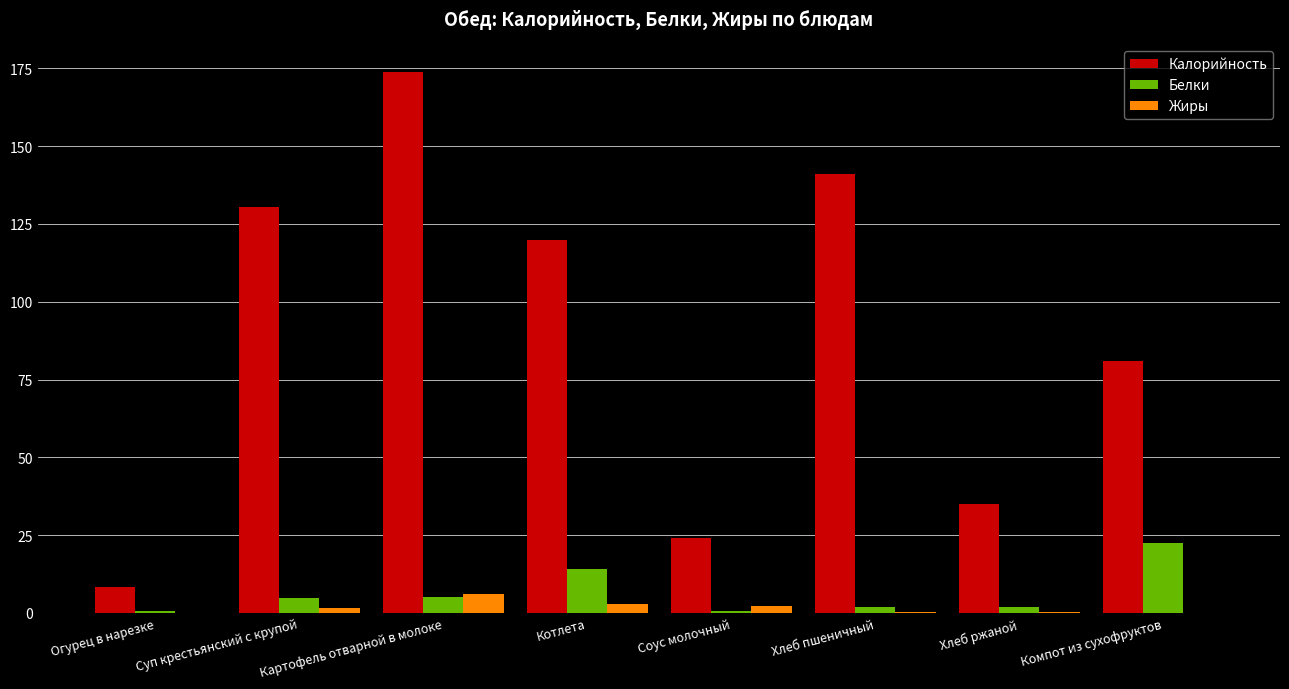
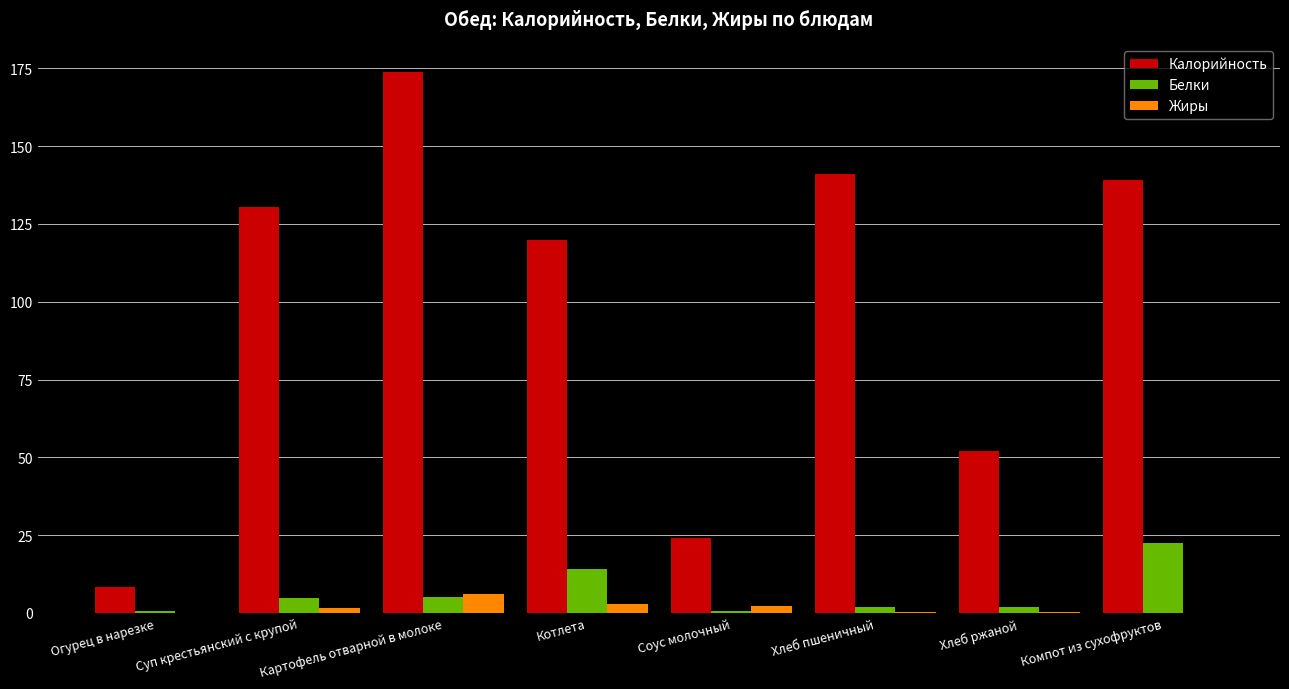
Калорийность, Хлеб ржаной: 35 -> 52
Калорийность, Компот из сухофруктов: 81 -> 139
